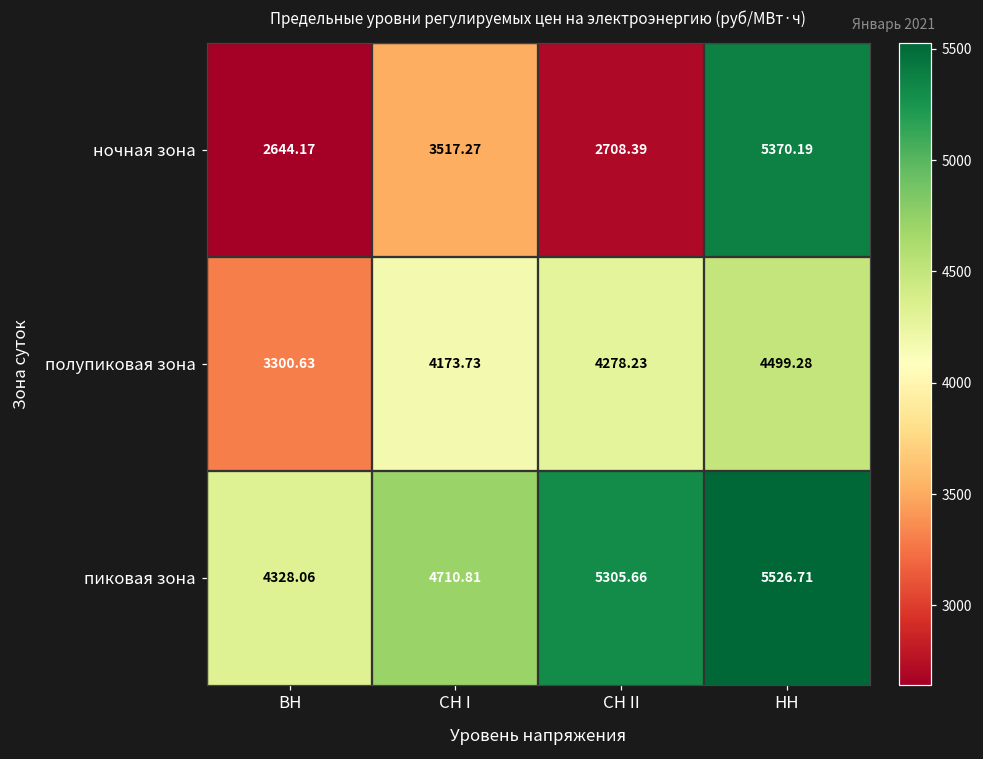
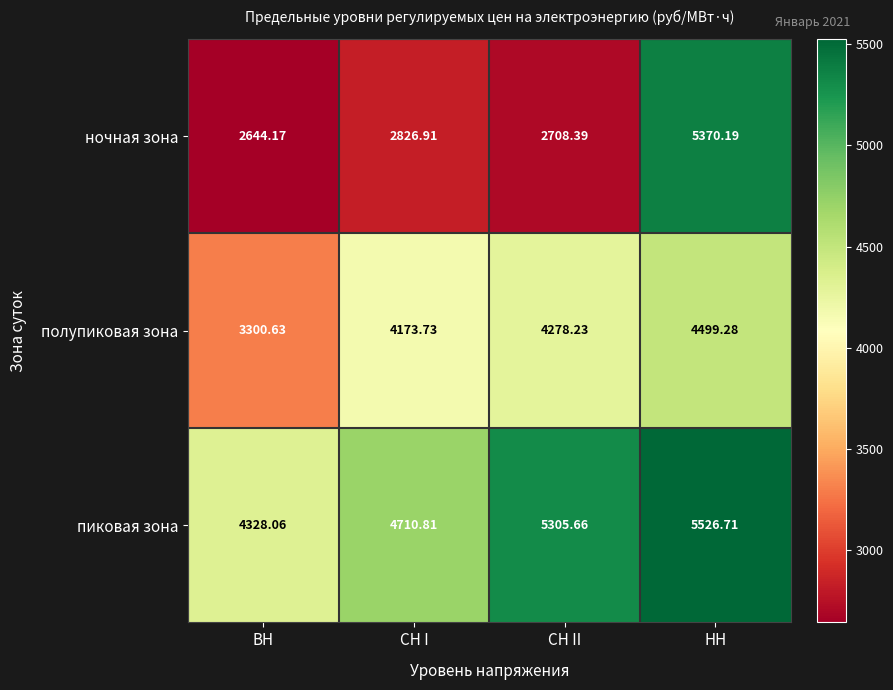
ночная зона, СН I: 3517.27 -> 2826.91
